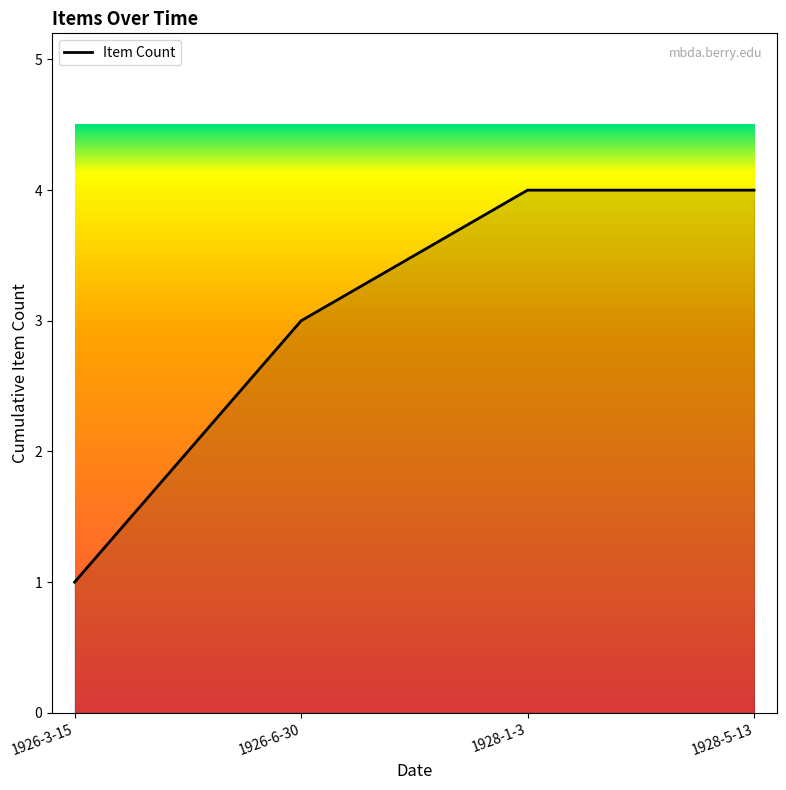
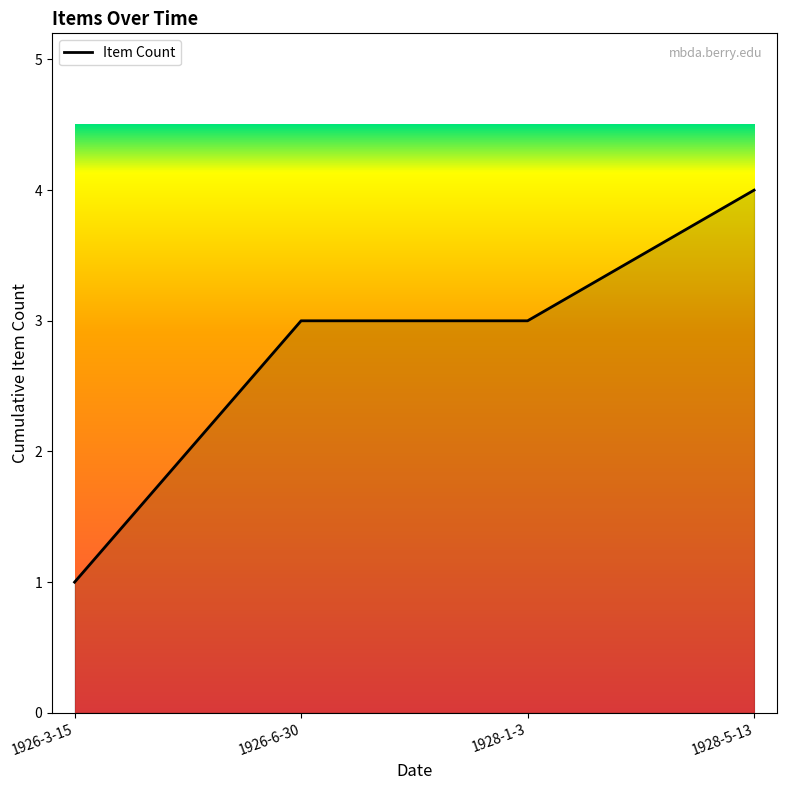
1928-1-3: 4 -> 3
